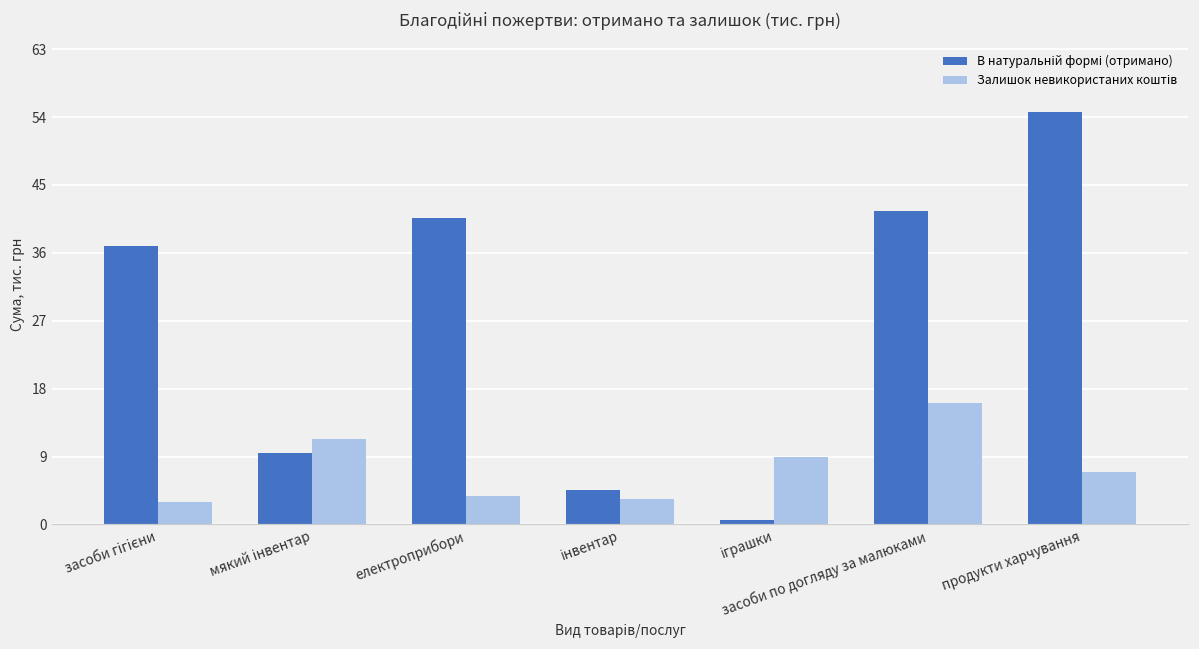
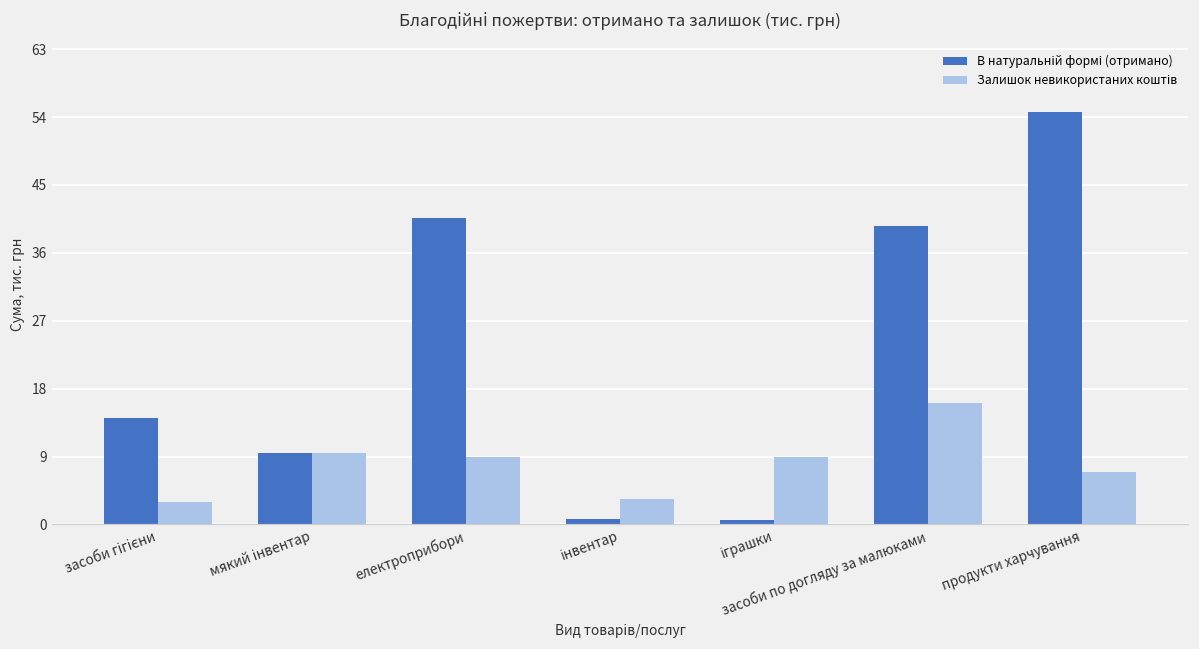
В натуральній формі (отримано), засоби гігієни: 37 -> 14
Залишок невикористаних коштів, мякий інвентар: 11 -> 9
Залишок невикористаних коштів, електроприбори: 4 -> 9
В натуральній формі (отримано), інвентар: 5 -> 1
В натуральній формі (отримано), засоби по догляду за малюками: 41 -> 40
